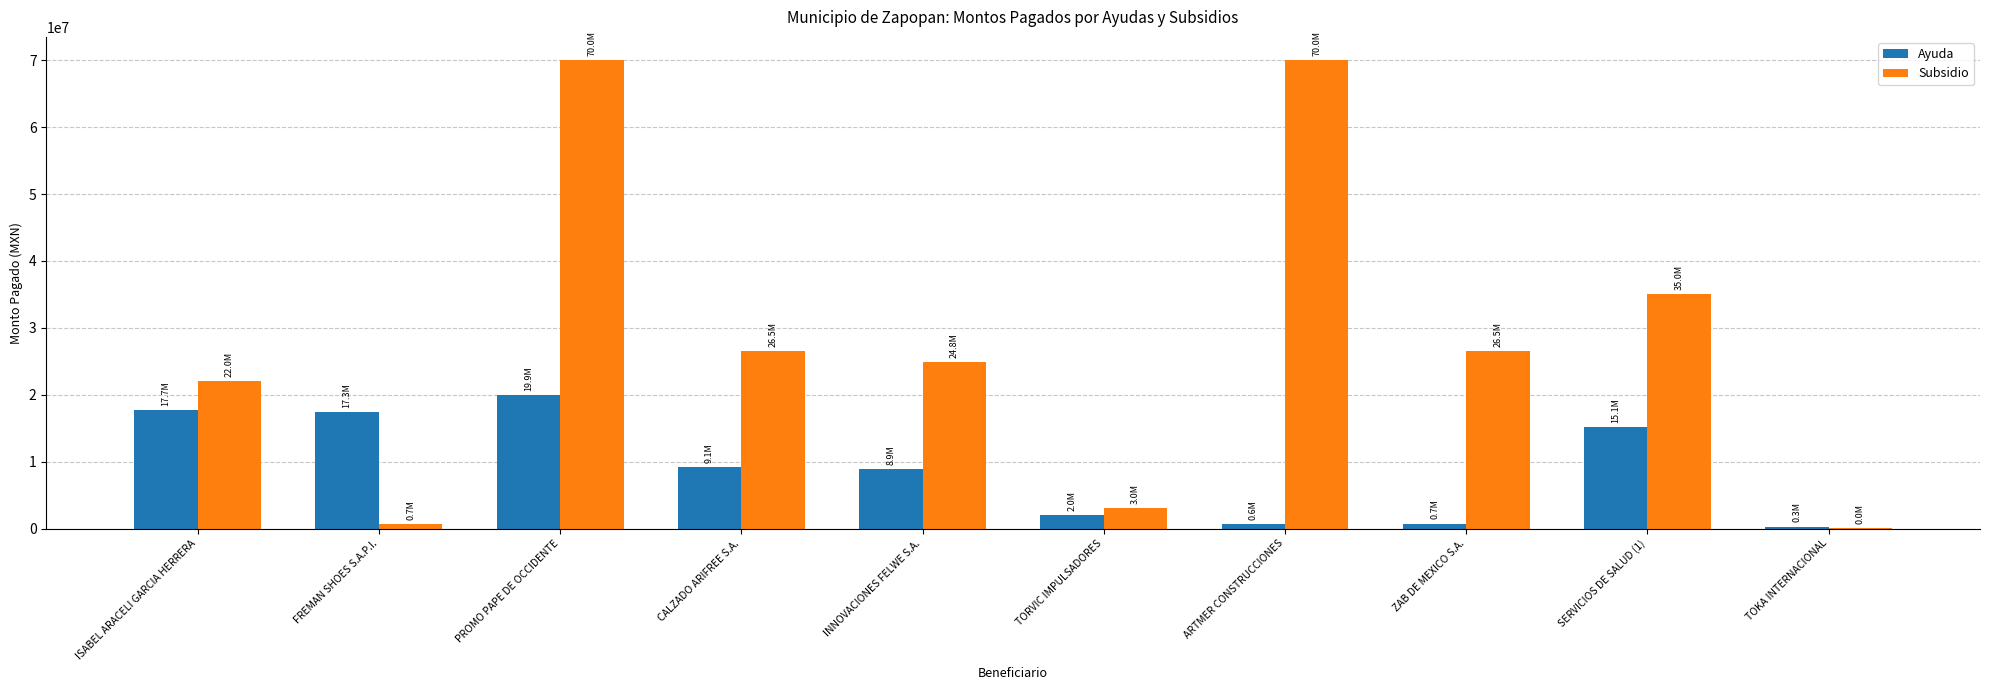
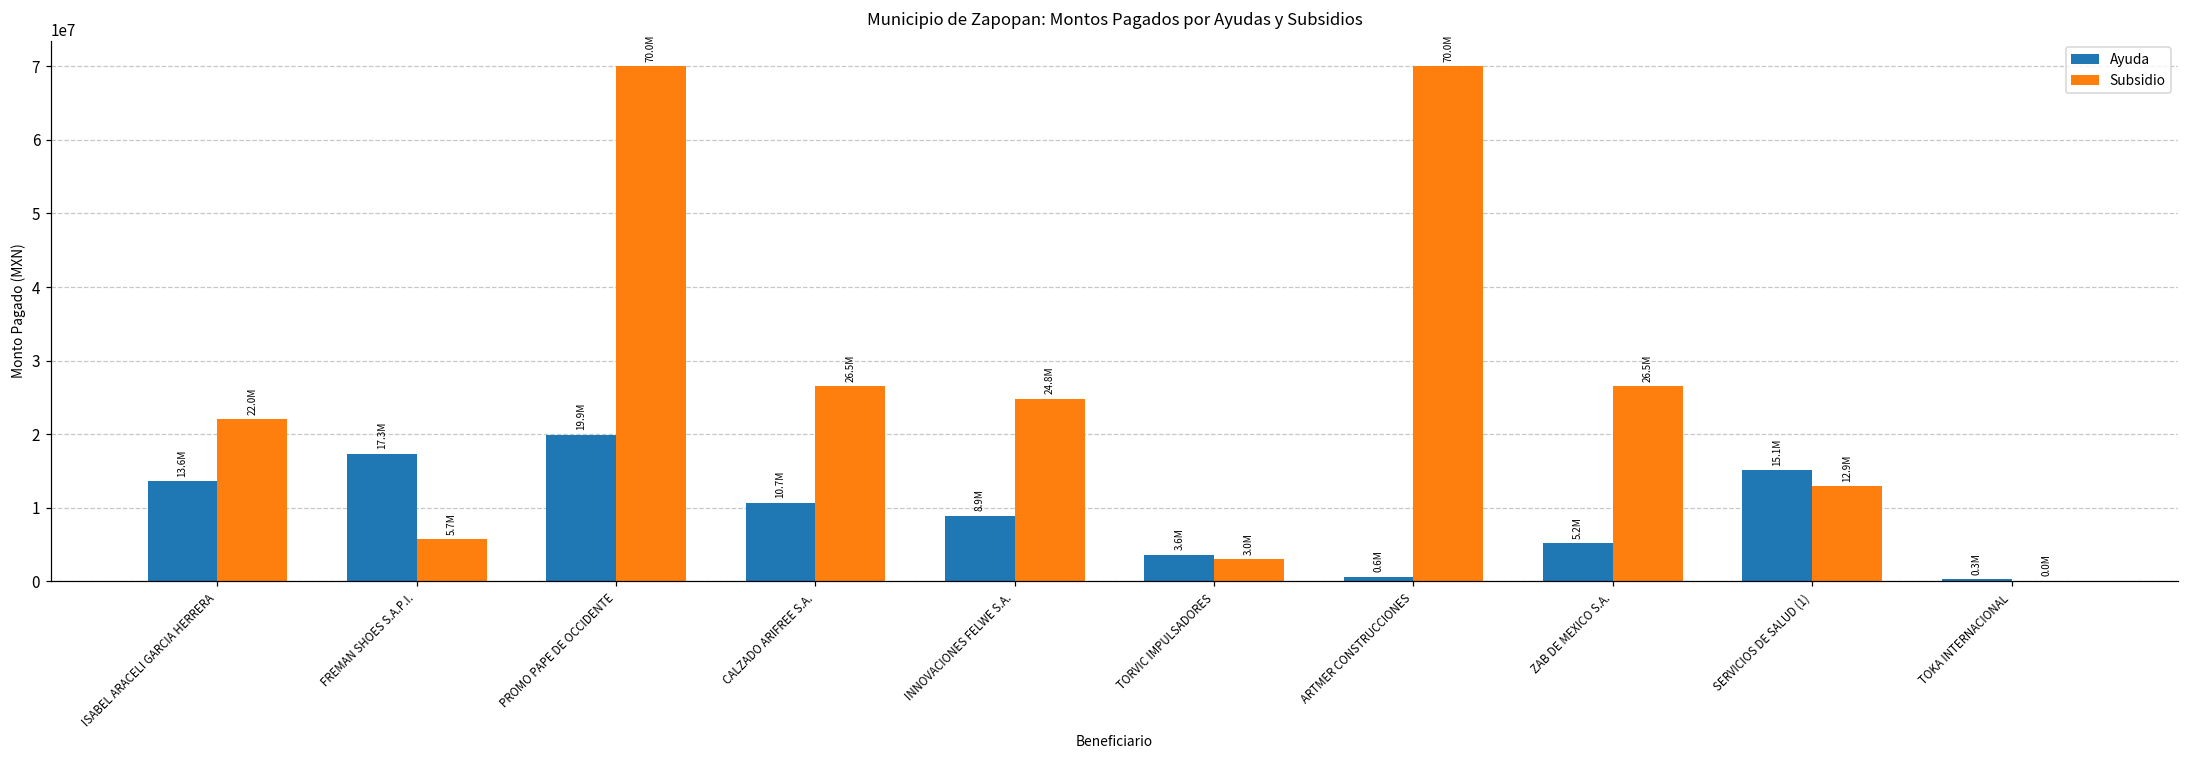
Ayuda, ISABEL ARACELI GARCIA HERRERA: 17.7M -> 13.6M
Subsidio, FREMAN SHOES S.A.P.I.: 0.7M -> 5.7M
Ayuda, CALZADO ARIFREE S.A.: 9.1M -> 10.7M
Ayuda, TORVIC IMPULSADORES: 2.0M -> 3.6M
Ayuda, ZAB DE MEXICO S.A.: 0.7M -> 5.2M
Subsidio, SERVICIOS DE SALUD (1): 35.0M -> 12.9M
